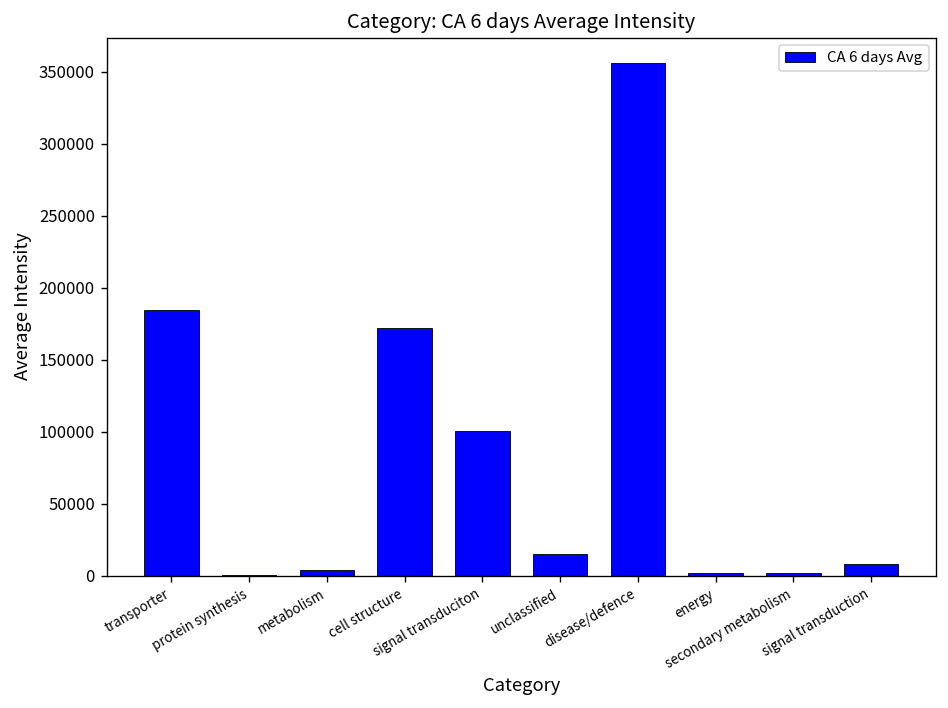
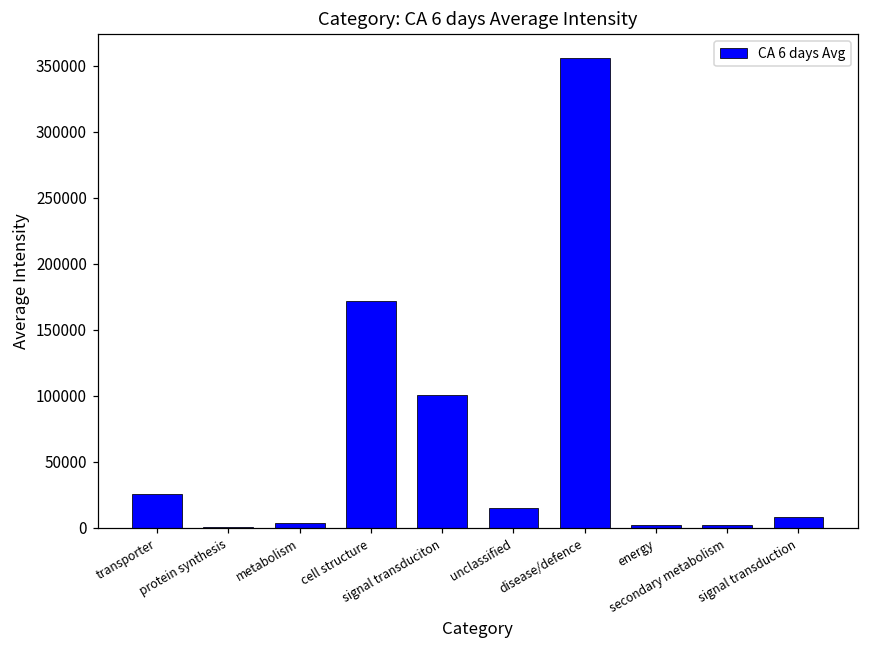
transporter: 184000 -> 26000
